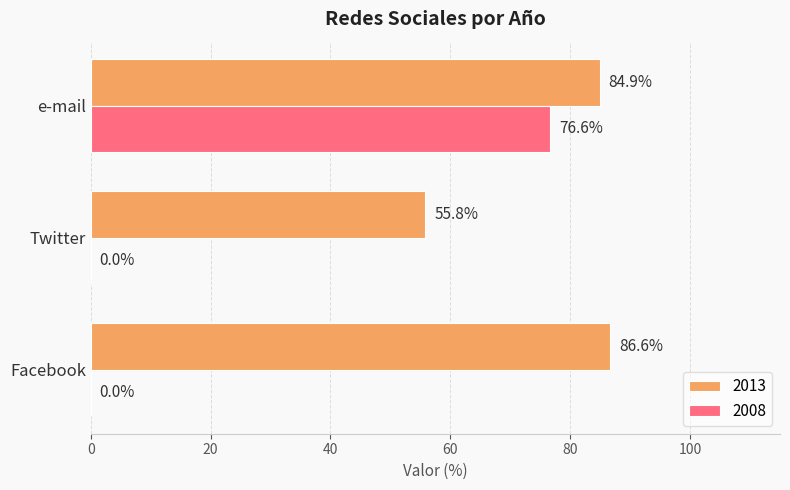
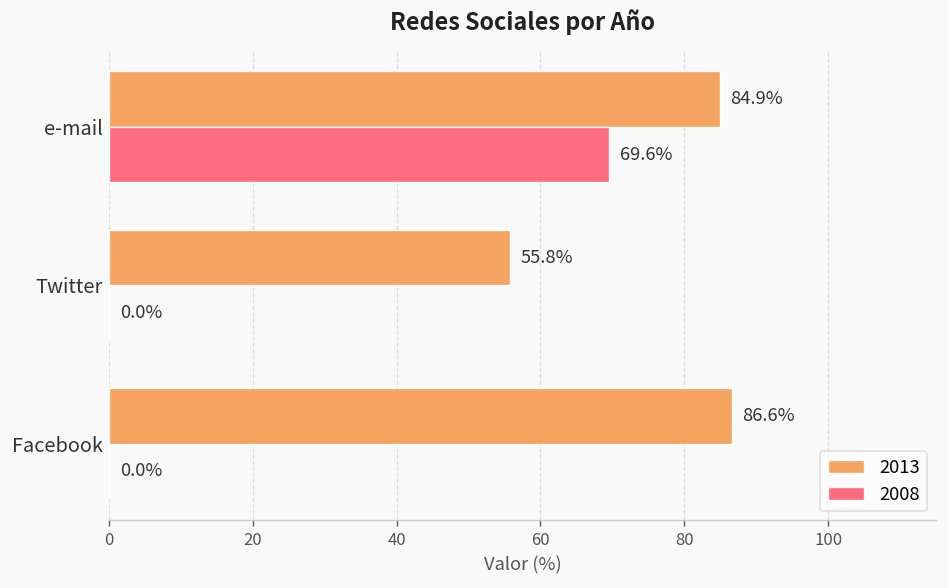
2008, e-mail: 76.6% -> 69.6%
